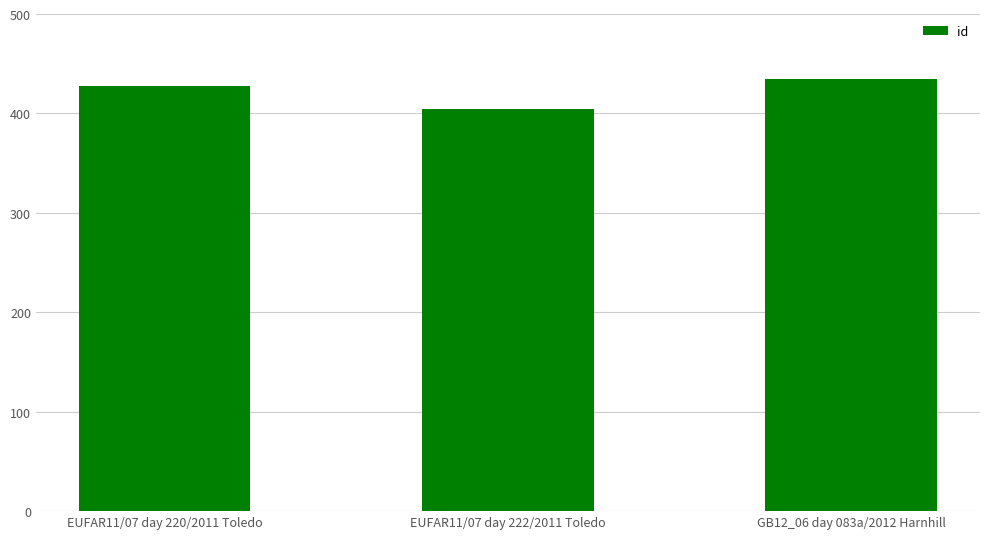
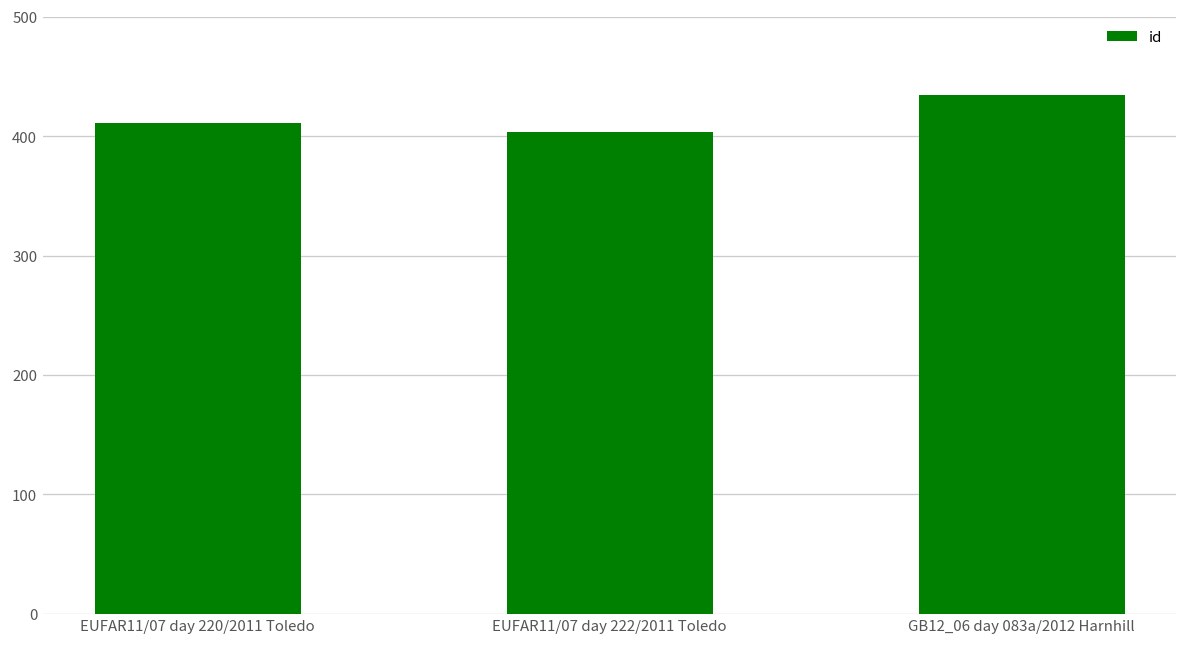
EUFAR11/07 day 220/2011 Toledo: 430 -> 410
